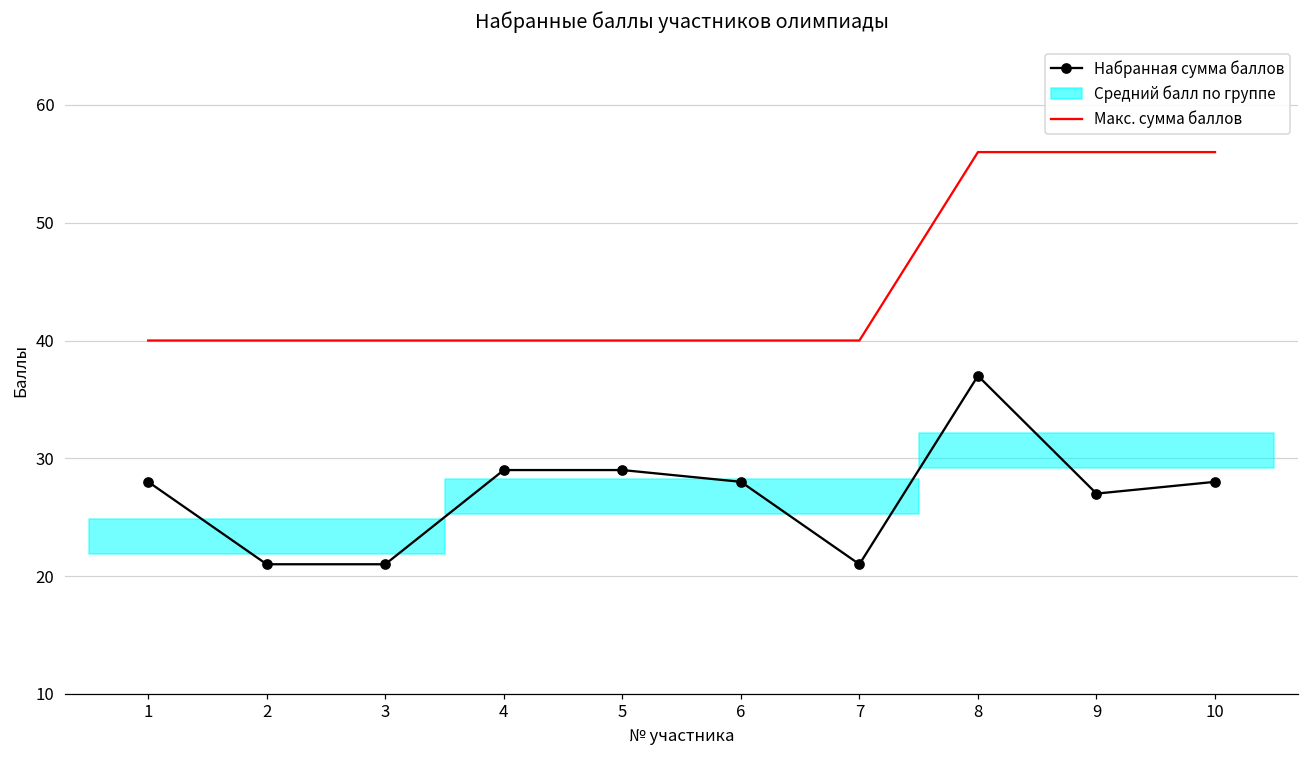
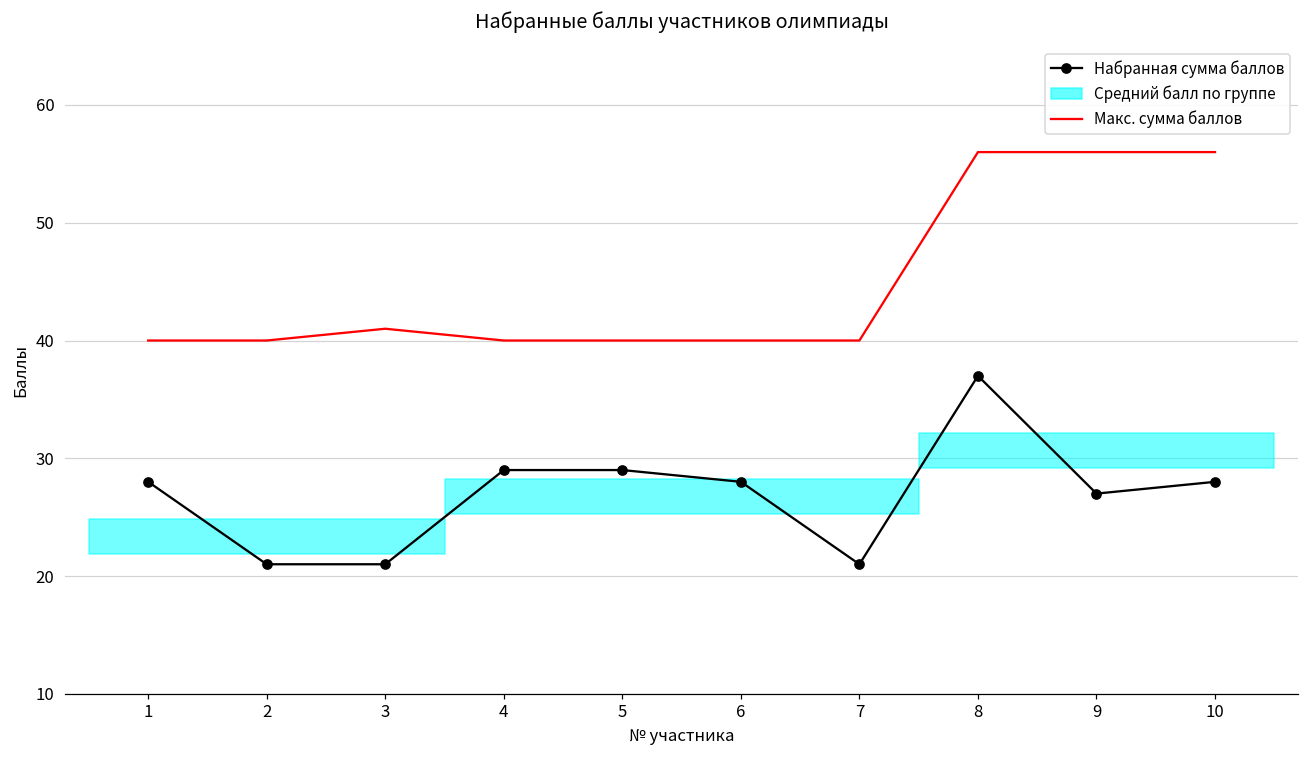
Макс. сумма баллов, 3: 40 -> 41
